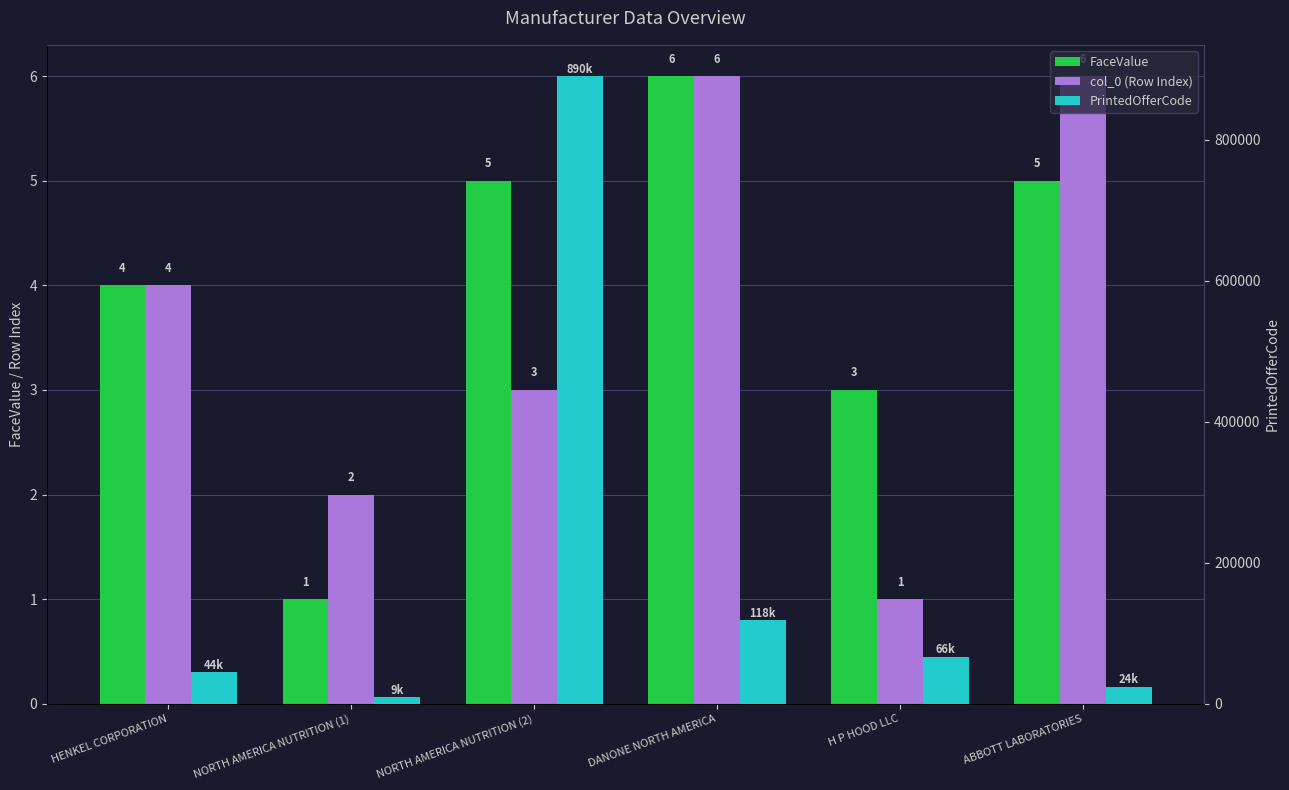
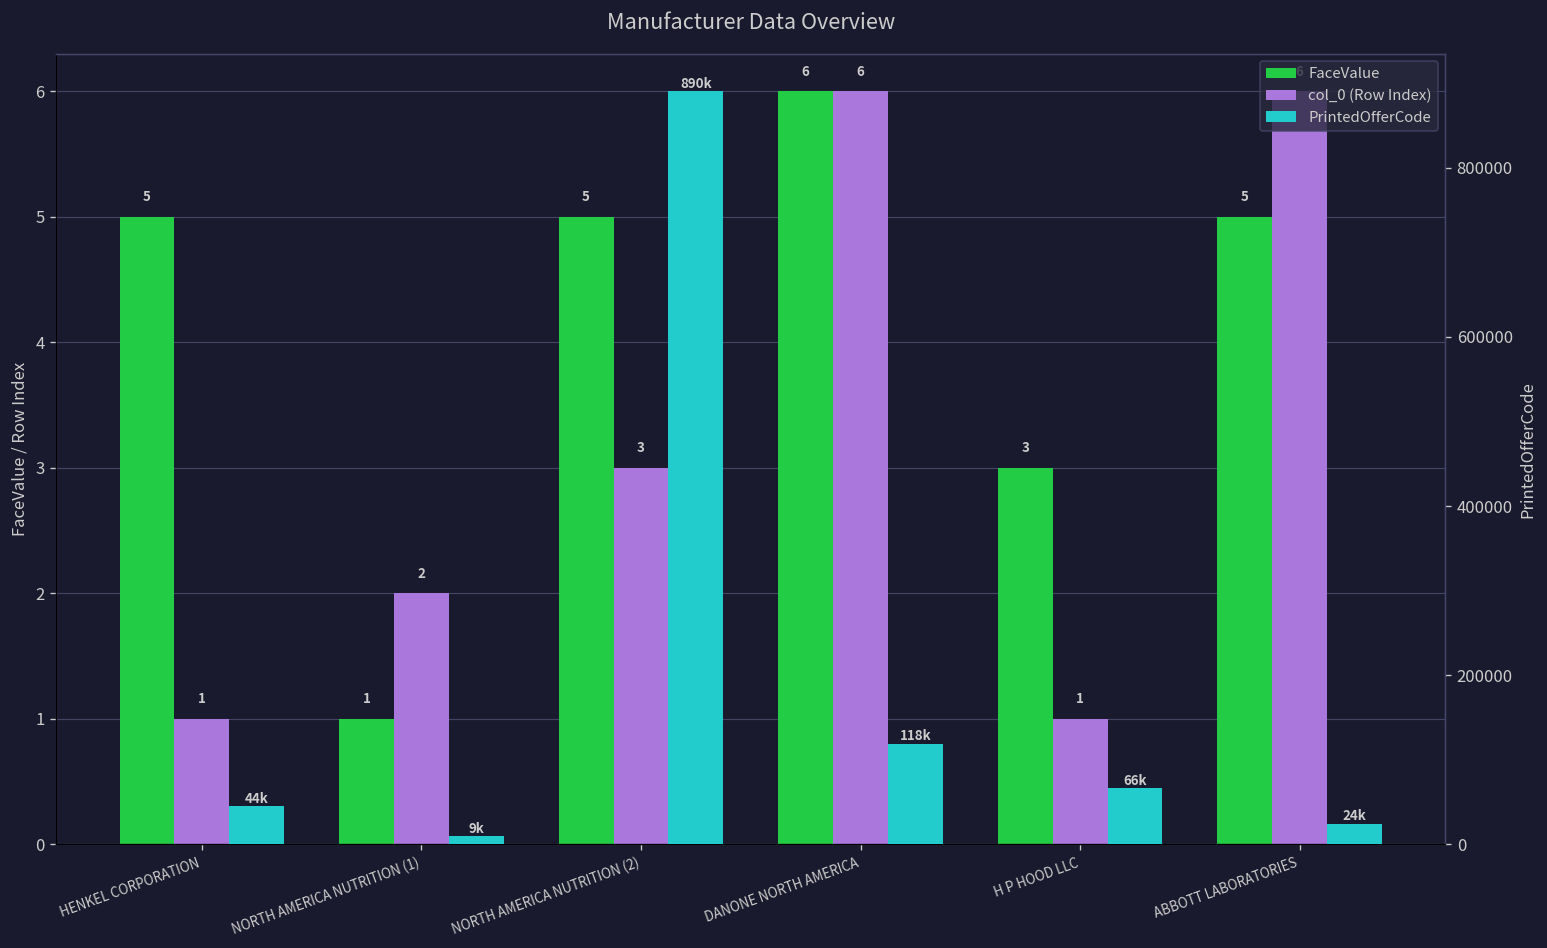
FaceValue, HENKEL CORPORATION: 4 -> 5
col_0 (Row Index), HENKEL CORPORATION: 4 -> 1
